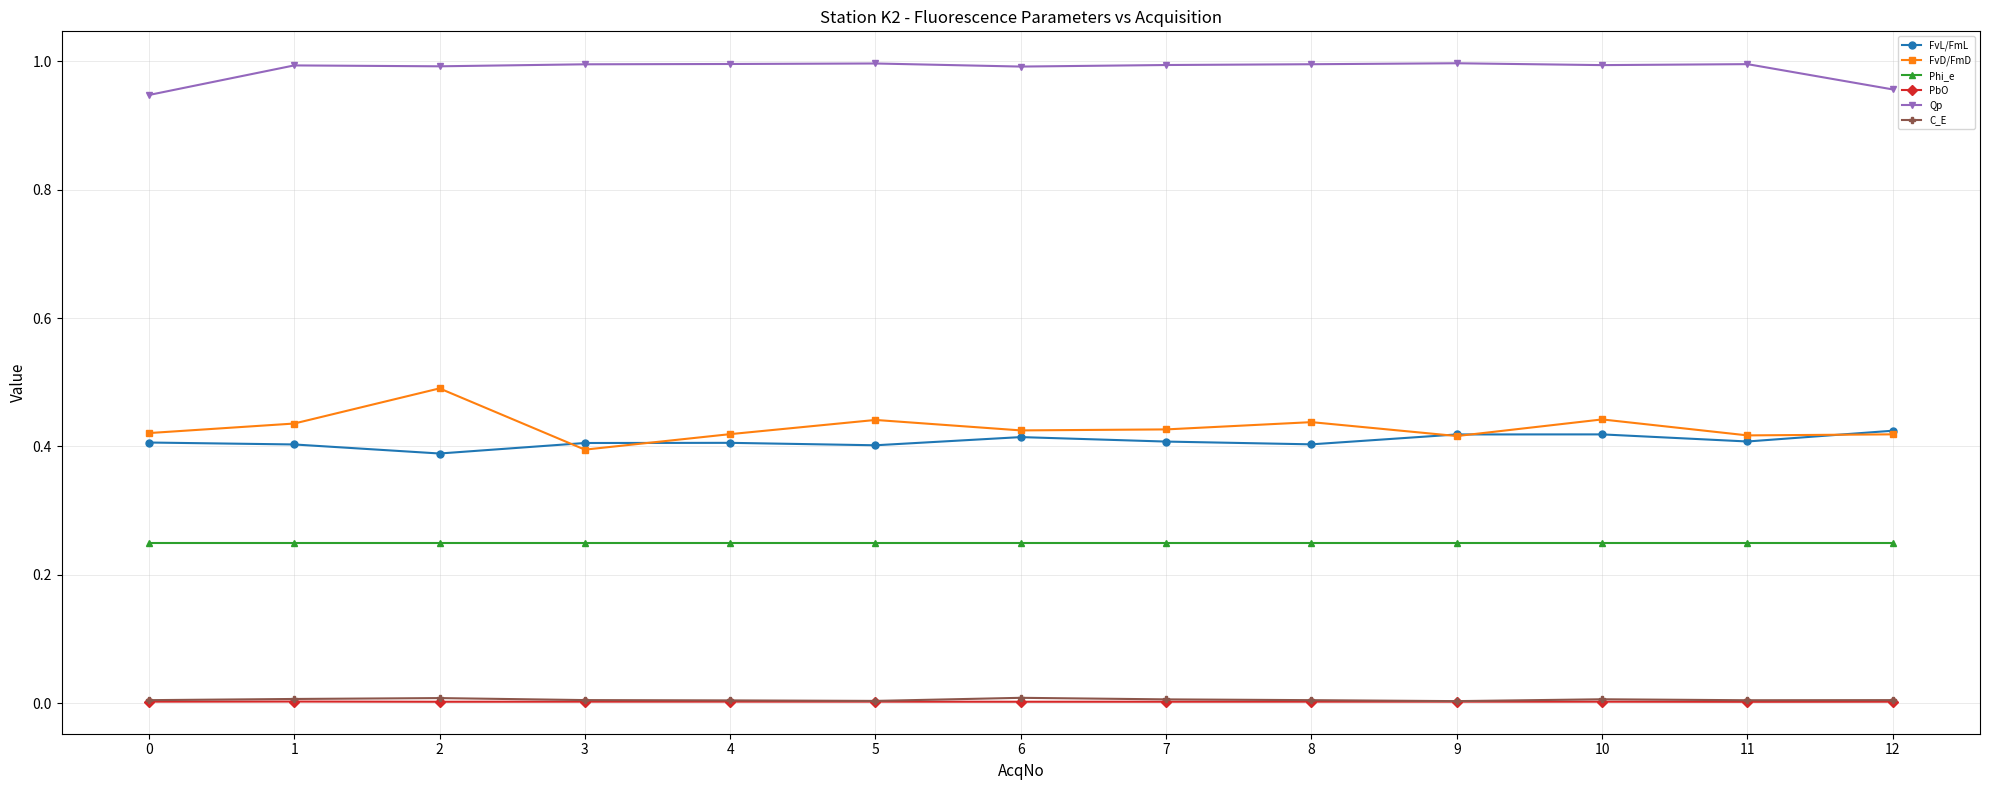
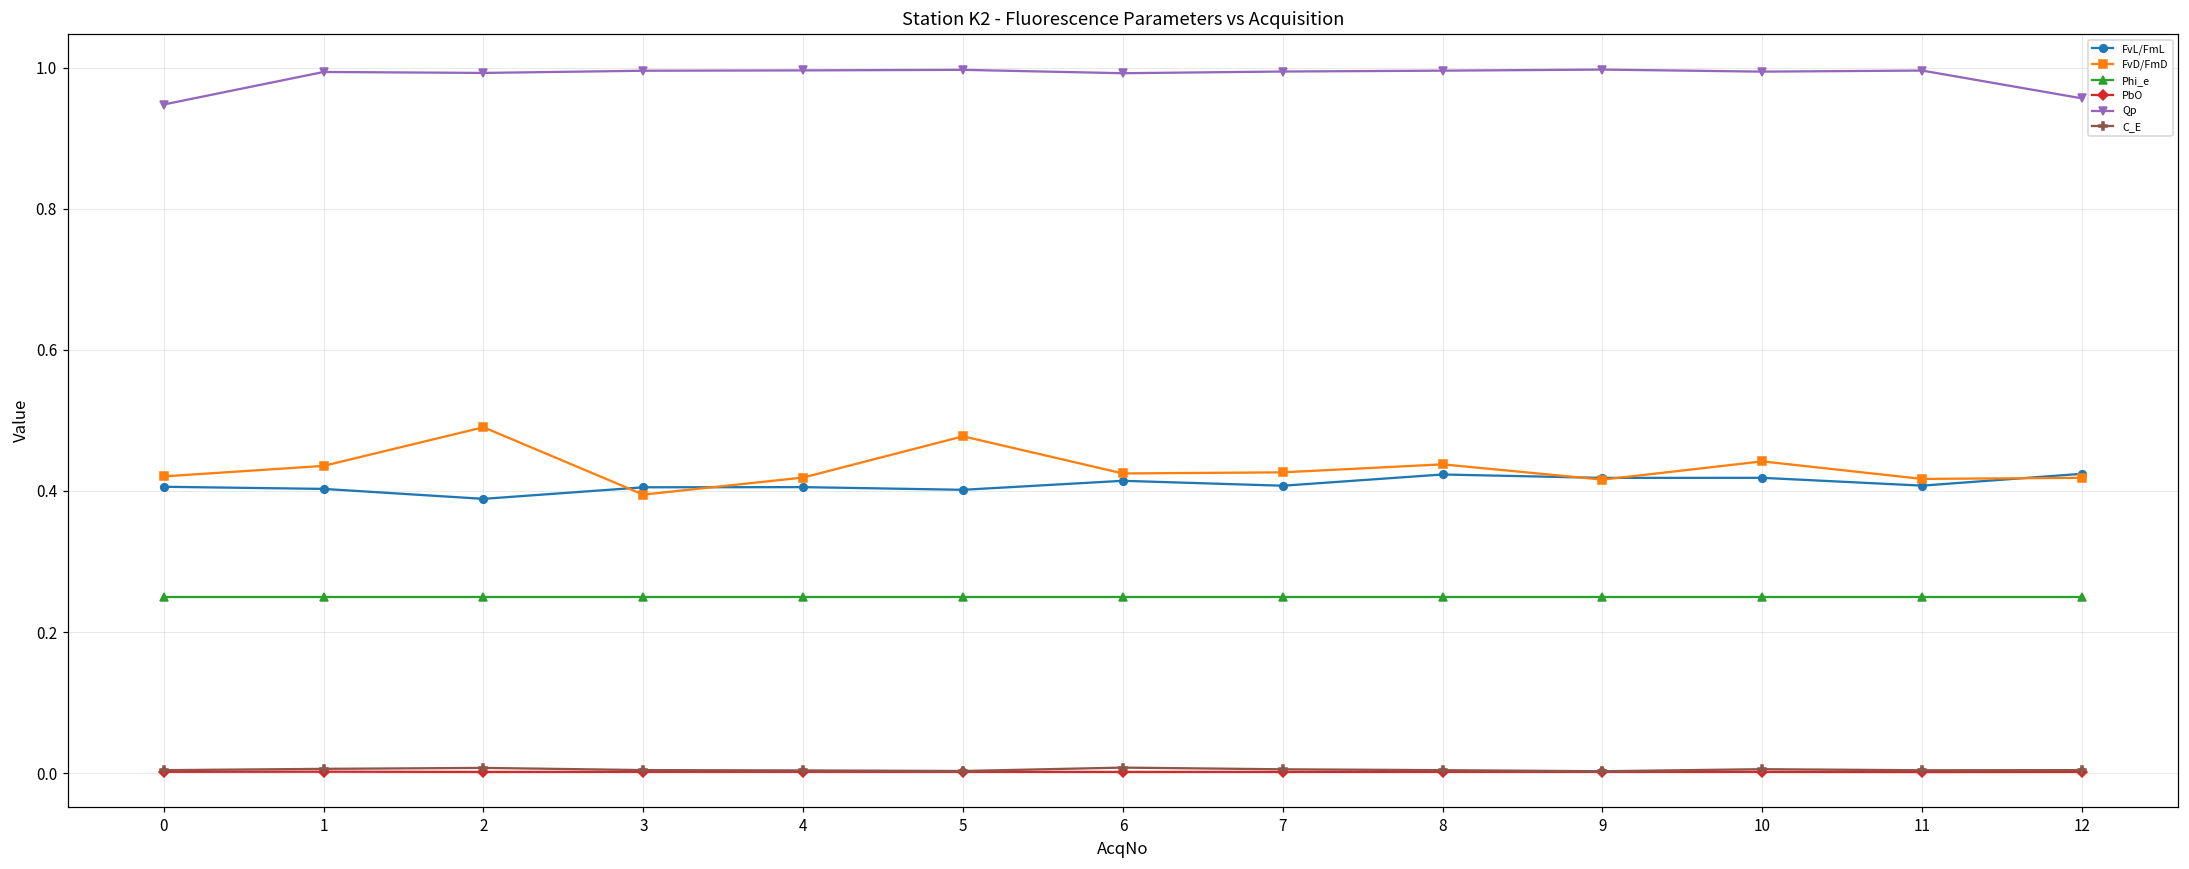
FvD/FmD, 5: 0.44 -> 0.48
FvL/FmL, 8: 0.40 -> 0.42
